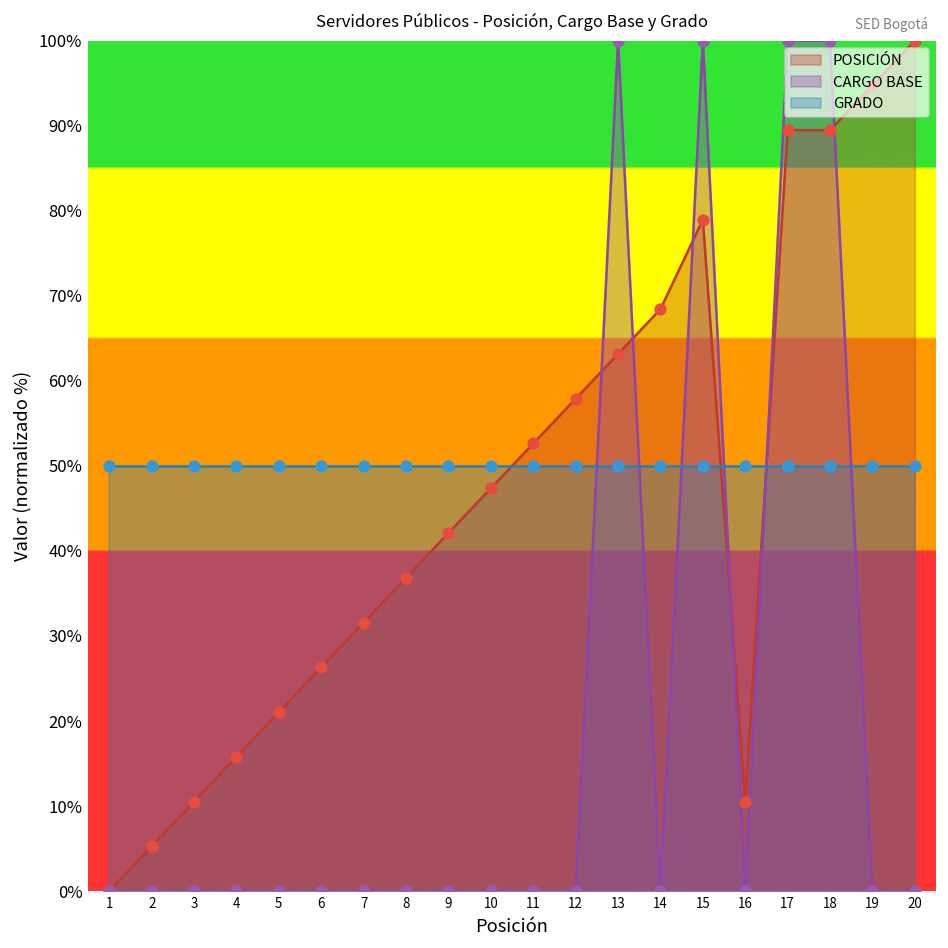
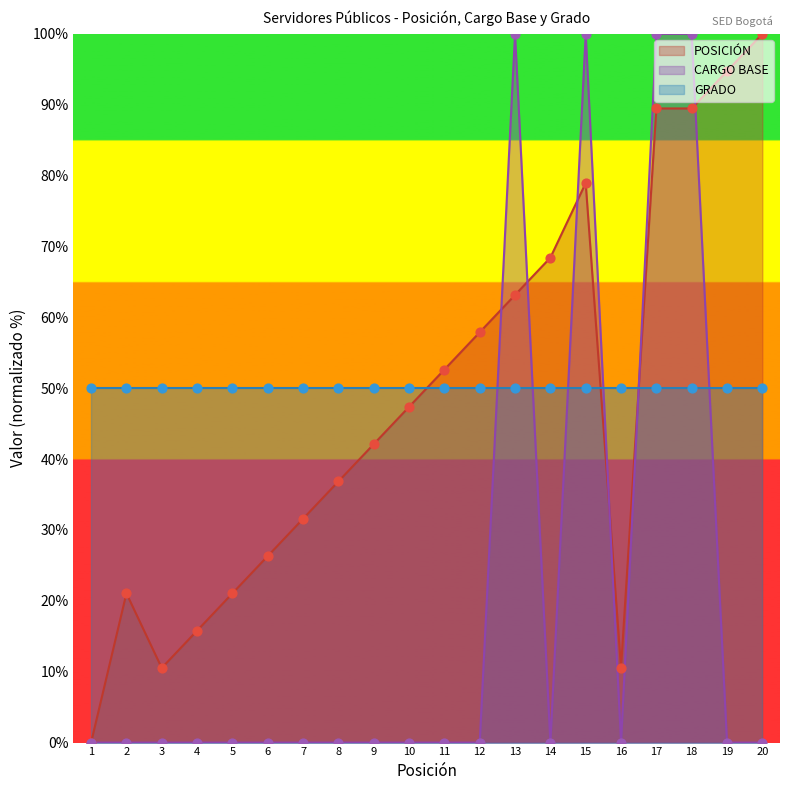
POSICIÓN, 2: 5% -> 21%
